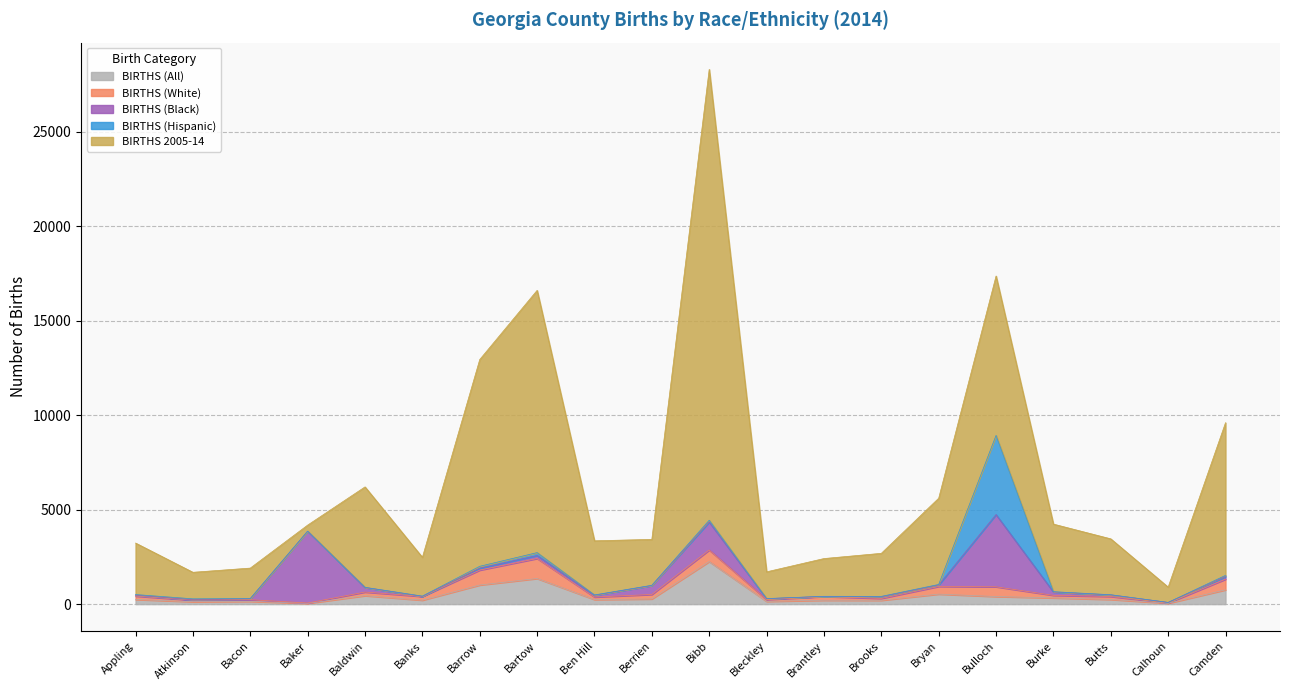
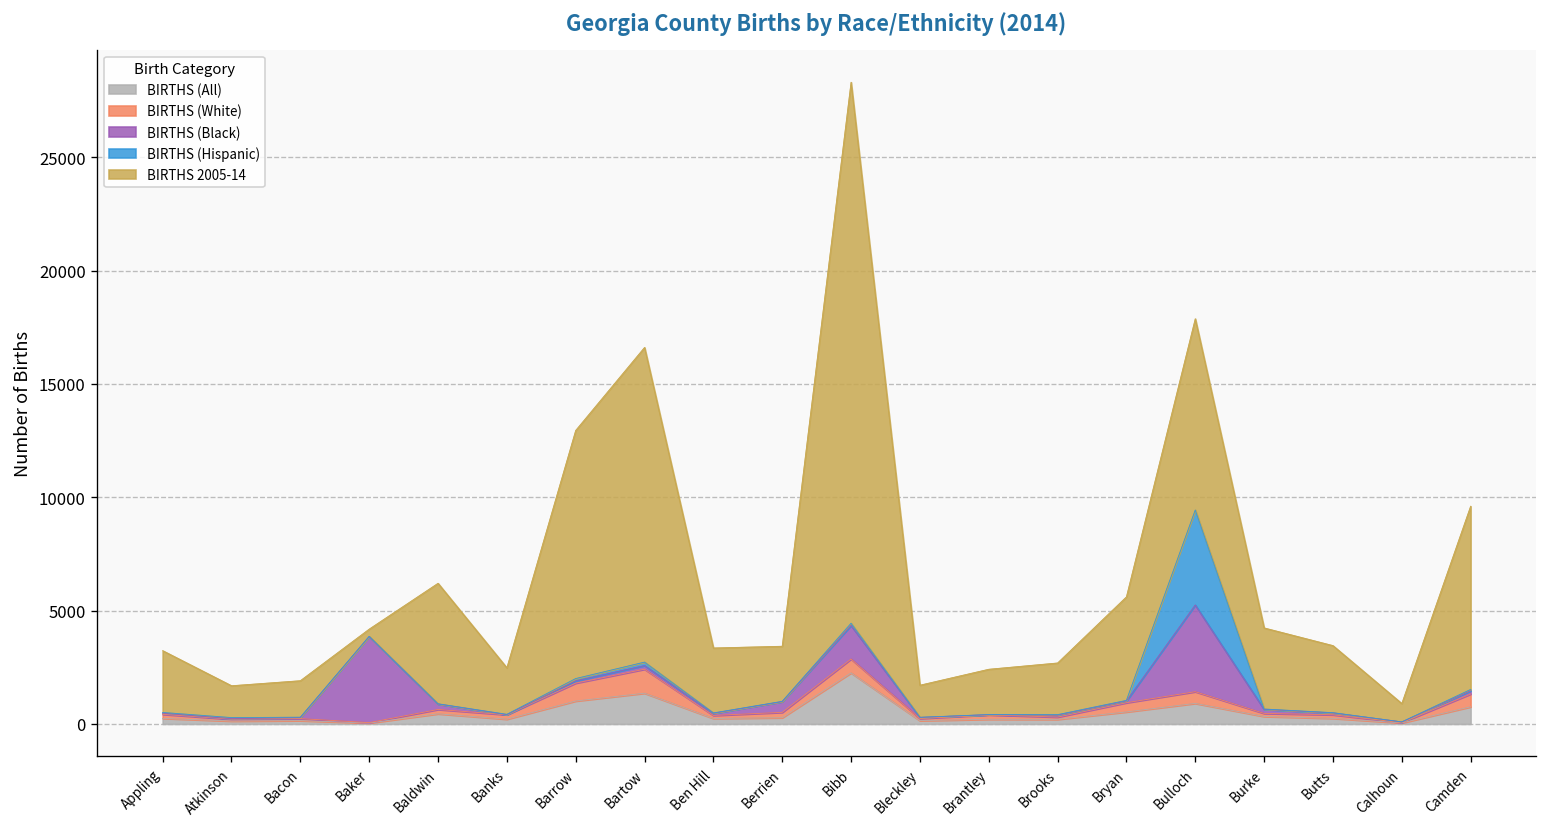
BIRTHS (All), Bulloch: 400 -> 900
